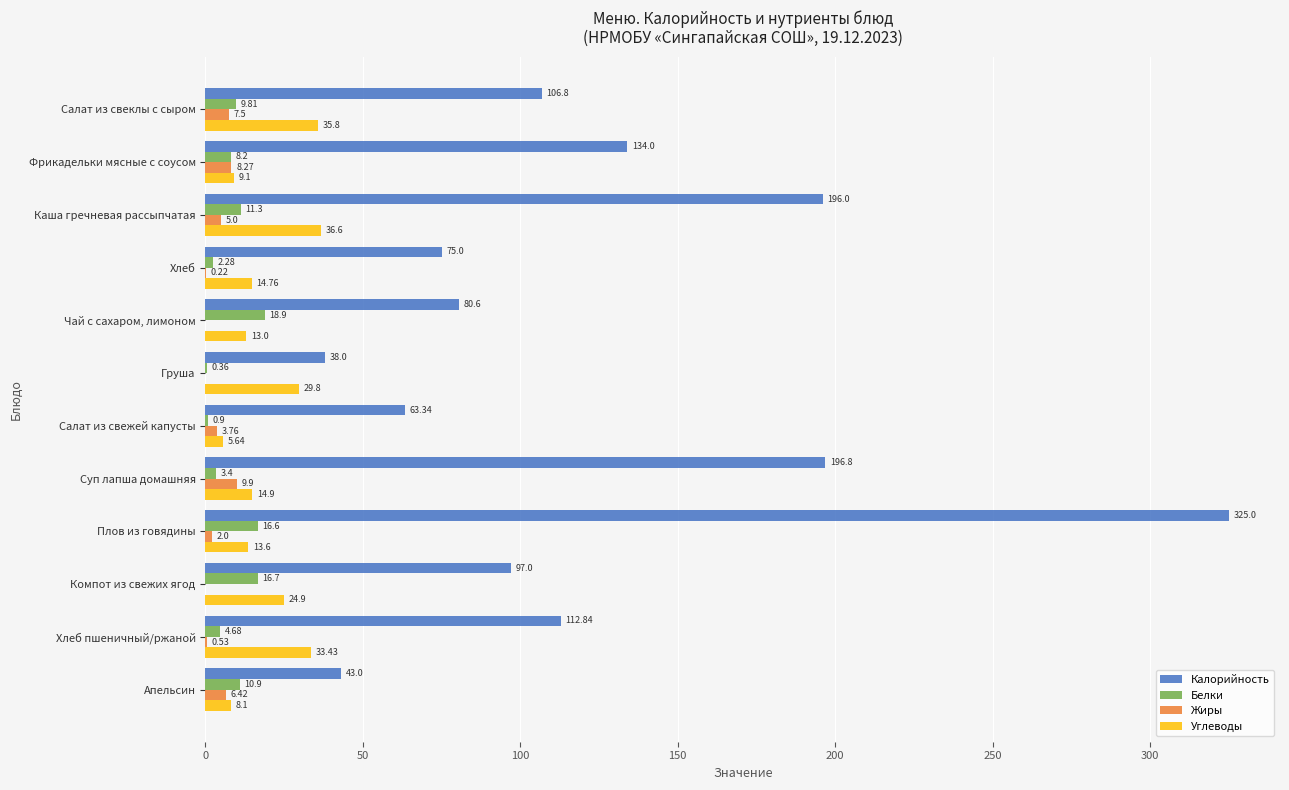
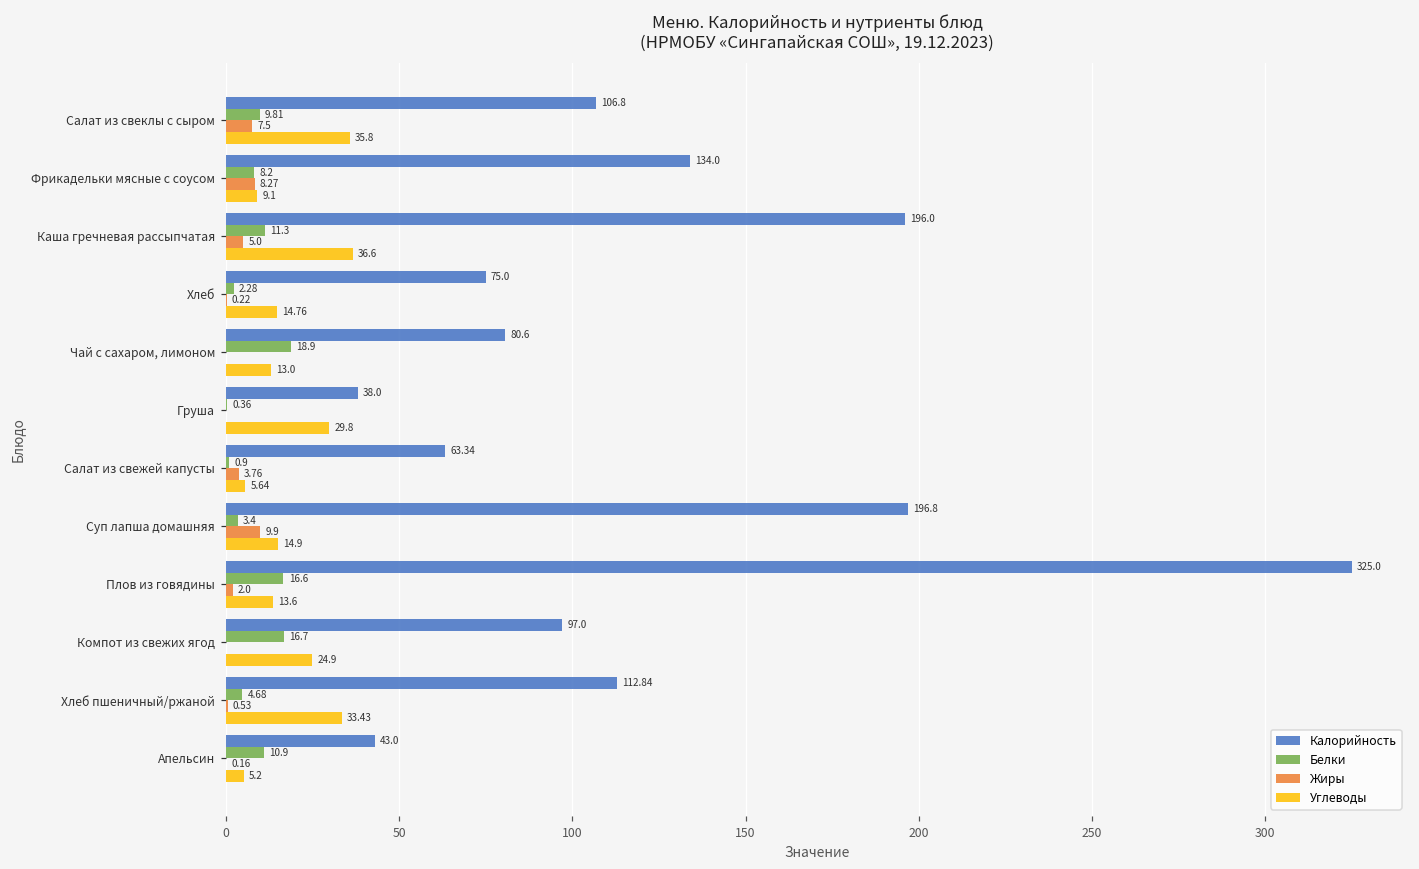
Жиры, Апельсин: 6.42 -> 0.16
Углеводы, Апельсин: 8.1 -> 5.2
